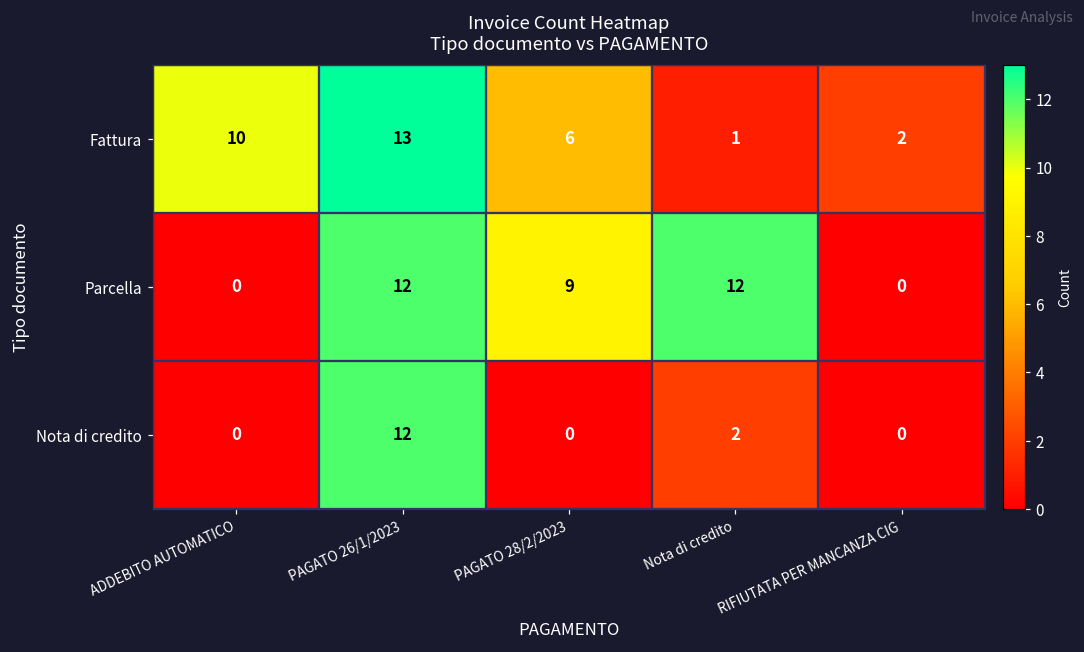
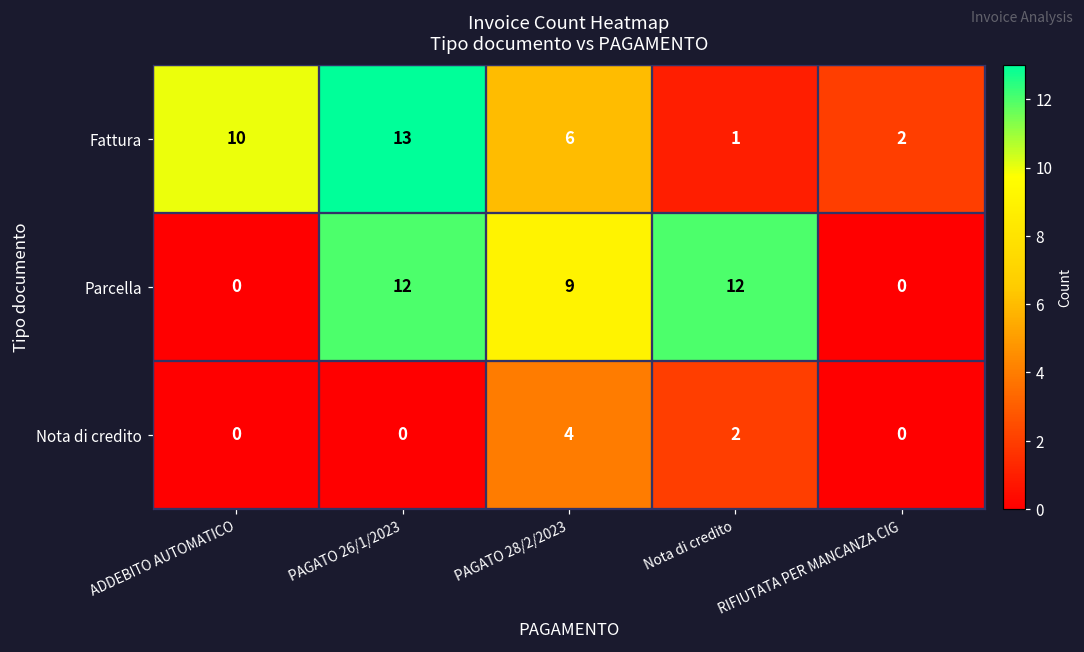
Nota di credito, PAGATO 26/1/2023: 12 -> 0
Nota di credito, PAGATO 28/2/2023: 0 -> 4
